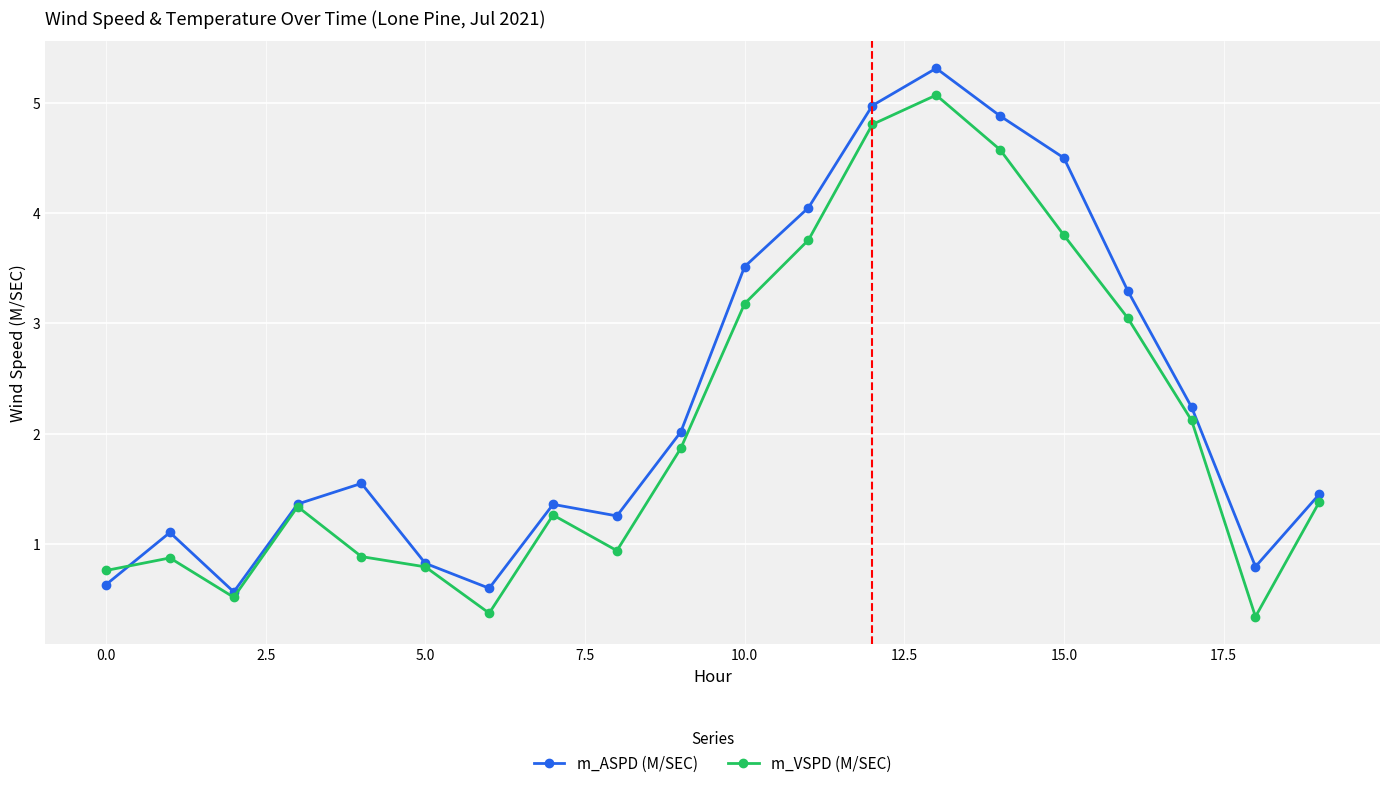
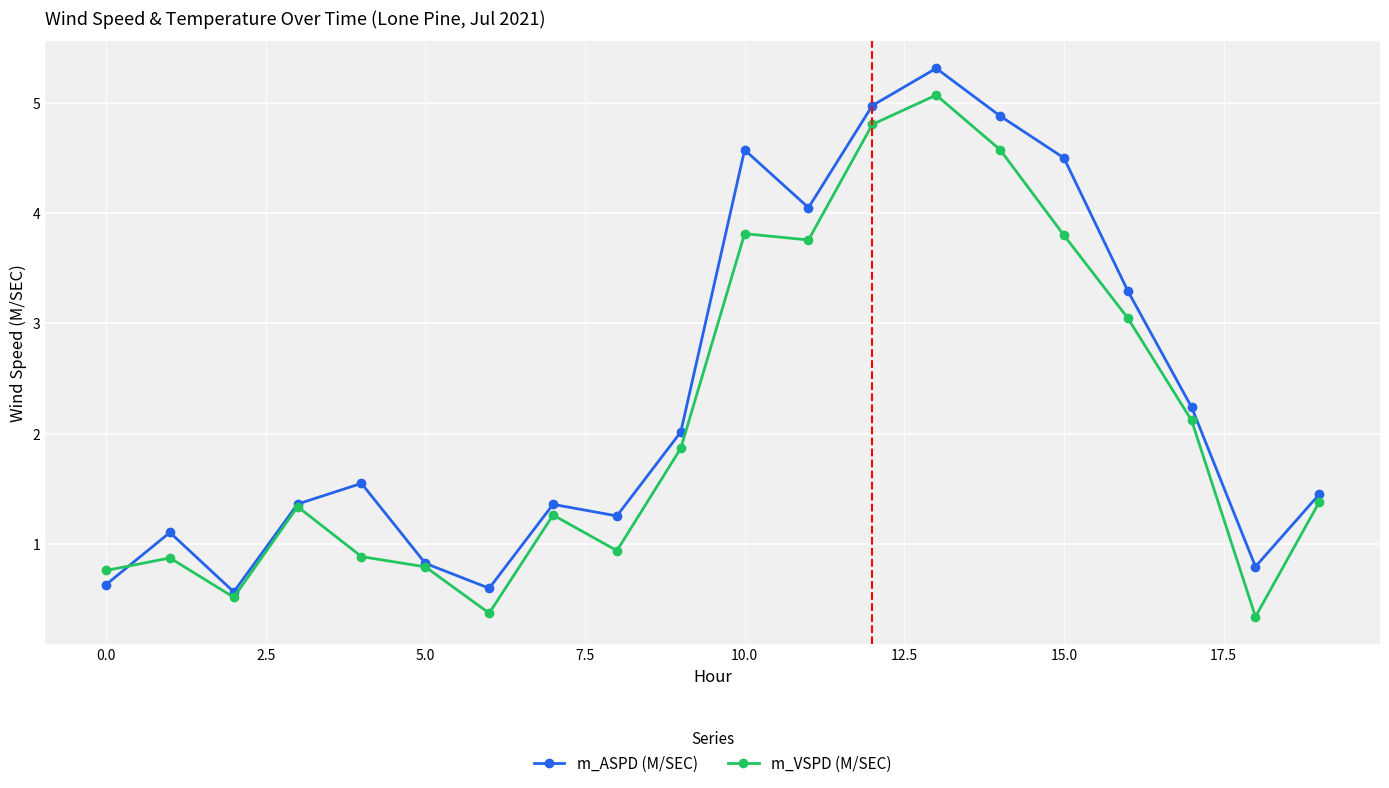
m_ASPD (M/SEC), 10.0: 3.51 -> 4.57
m_VSPD (M/SEC), 10.0: 3.18 -> 3.81
